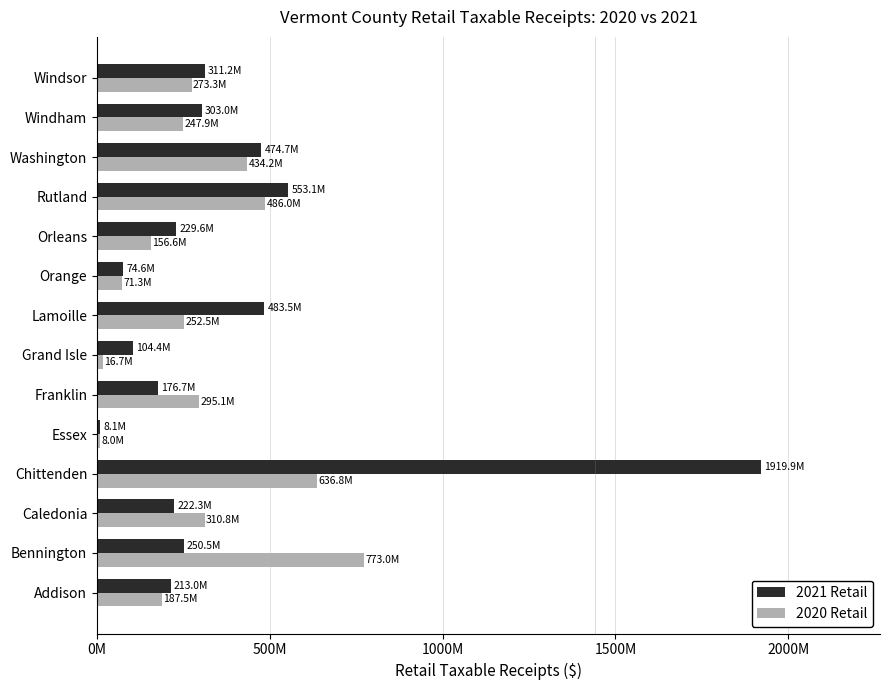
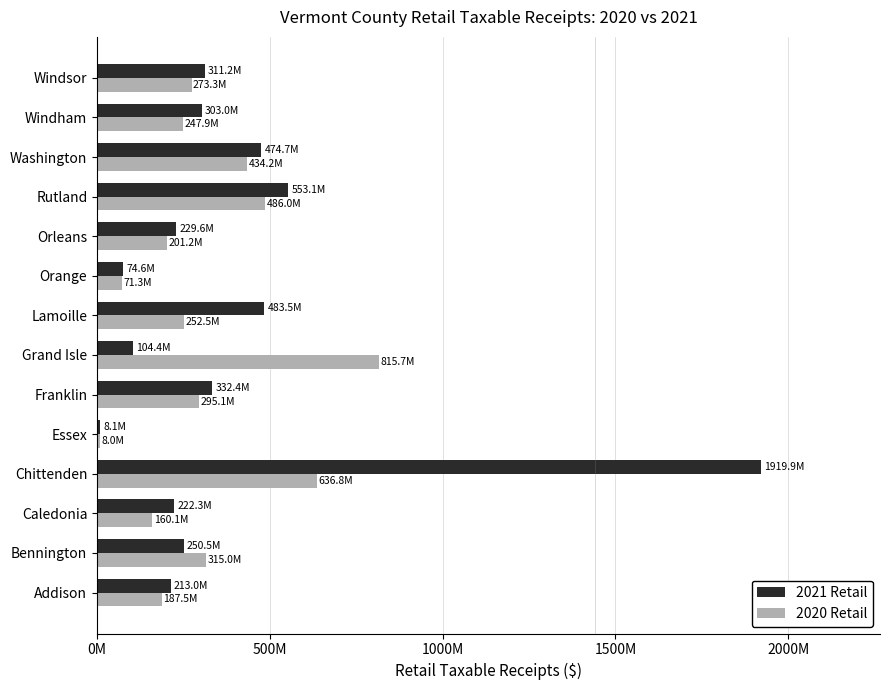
2020 Retail, Orleans: 156.6M -> 201.2M
2020 Retail, Grand Isle: 16.7M -> 815.7M
2021 Retail, Franklin: 176.7M -> 332.4M
2020 Retail, Caledonia: 310.8M -> 160.1M
2020 Retail, Bennington: 773.0M -> 315.0M
